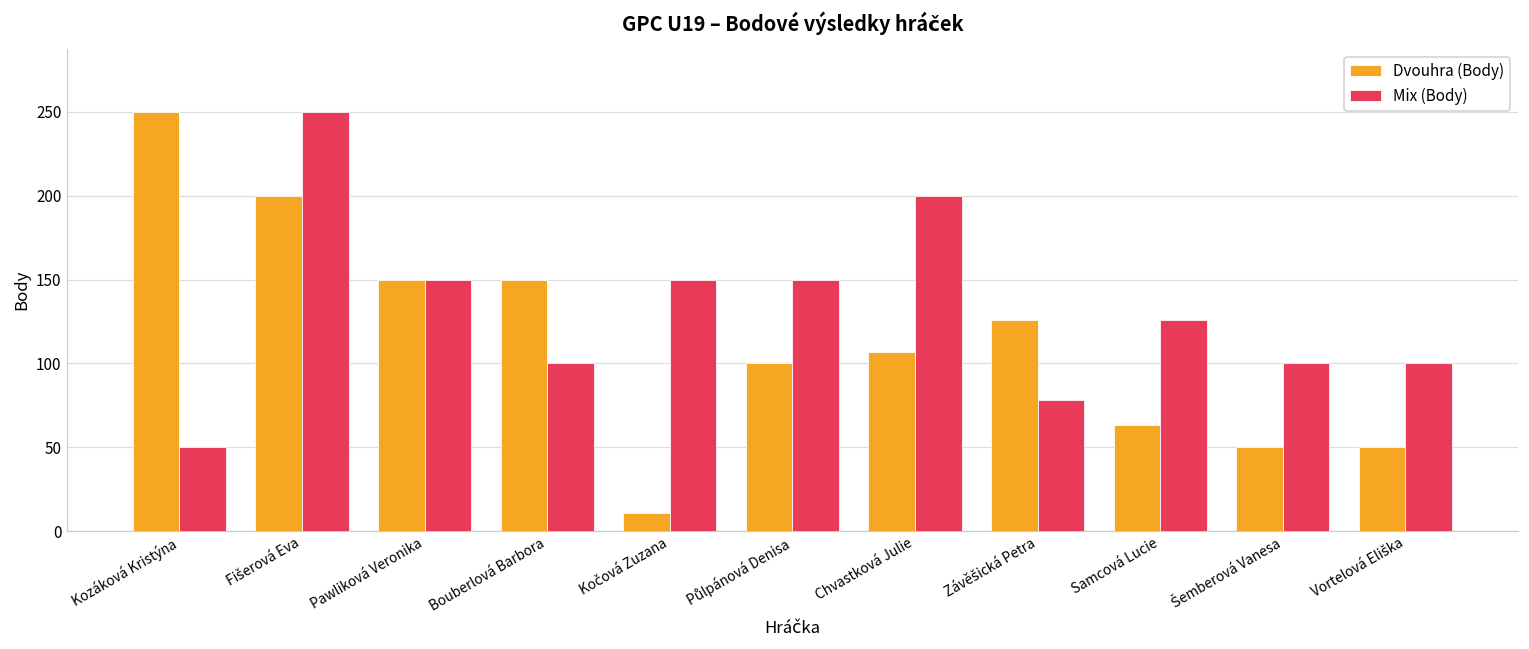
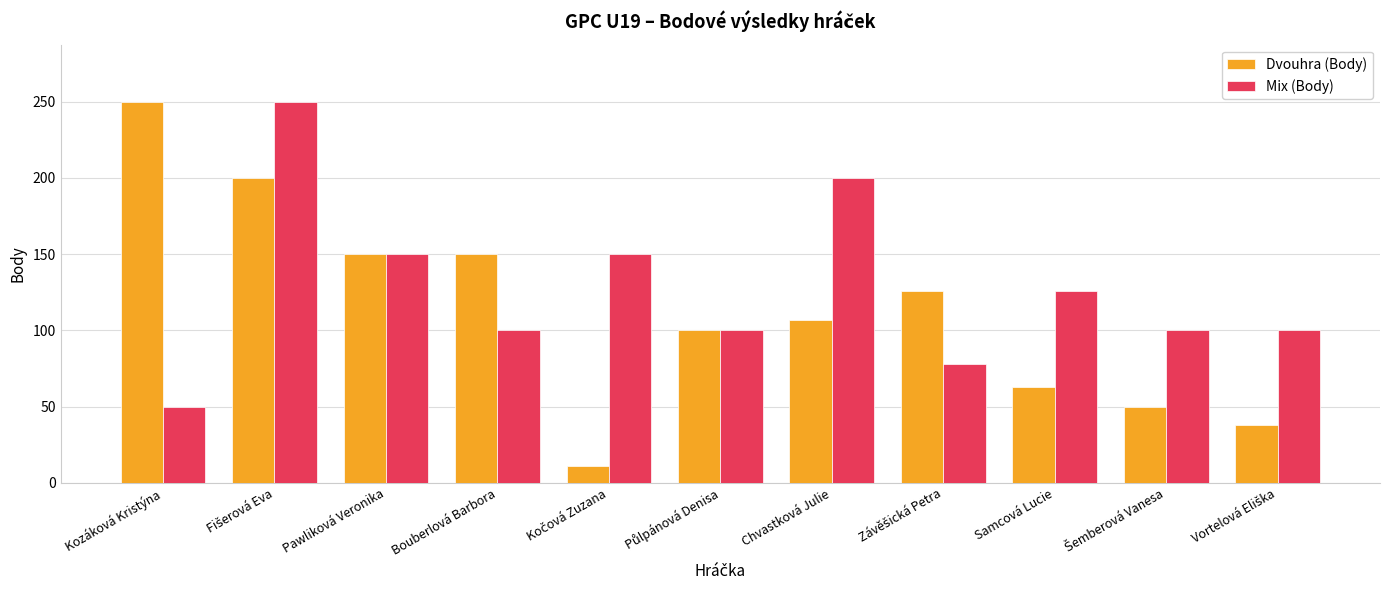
Mix (Body), Půlpánová Denisa: 150 -> 100
Dvouhra (Body), Vortelová Eliška: 50 -> 38
